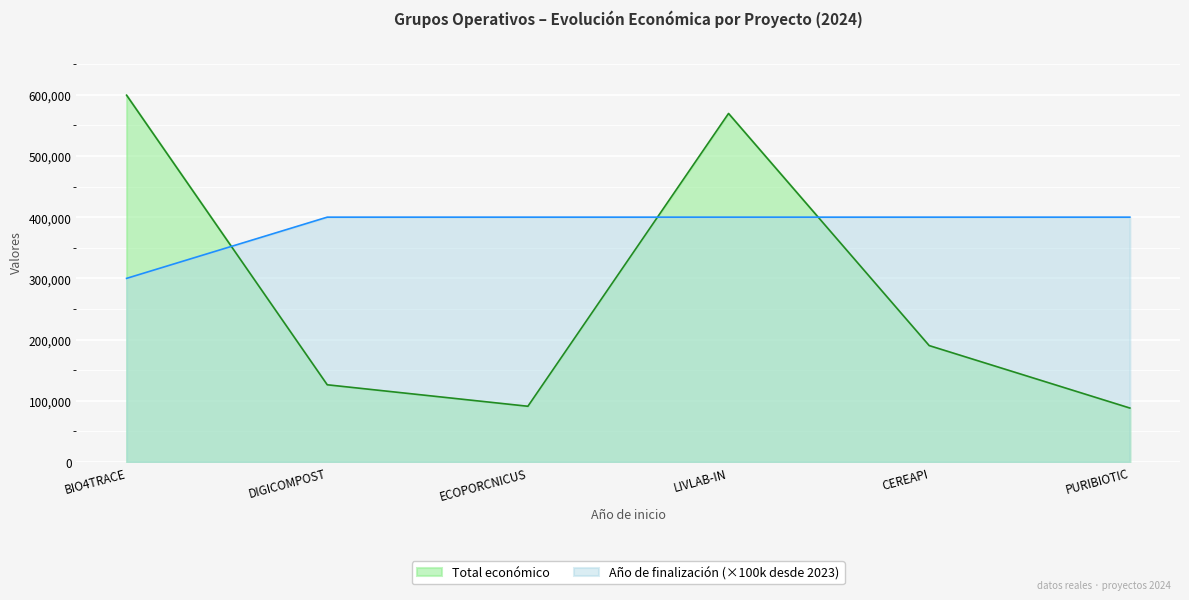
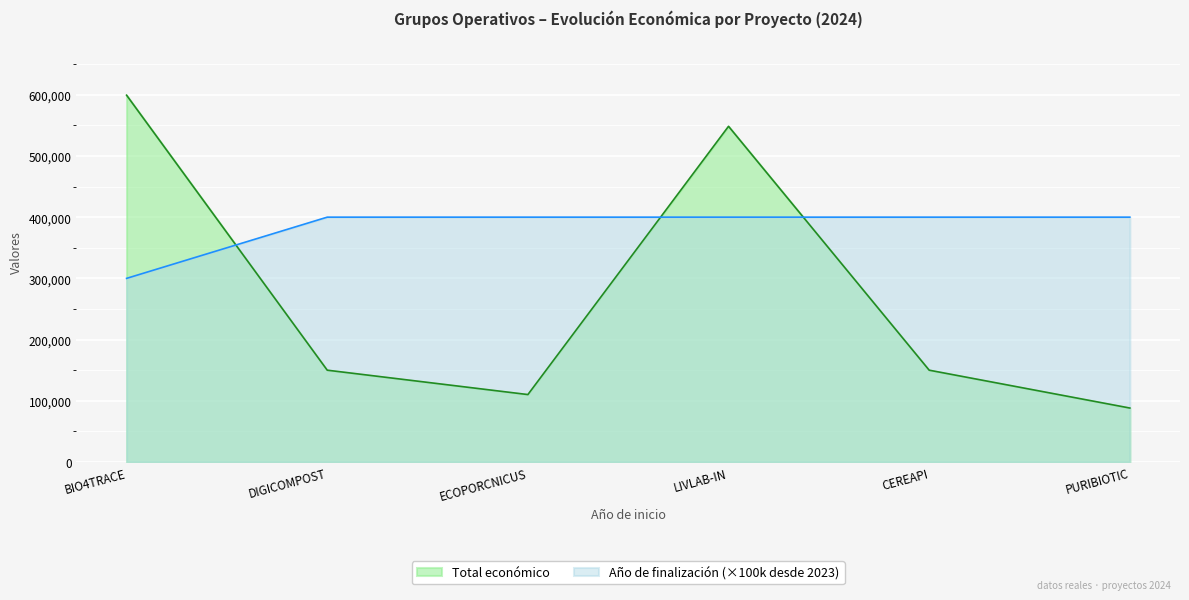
Total económico, DIGICOMPOST: 130,000 -> 150,000
Total económico, ECOPORCNICUS: 90,000 -> 110,000
Total económico, LIVLAB-IN: 570,000 -> 550,000
Total económico, CEREAPI: 190,000 -> 150,000
